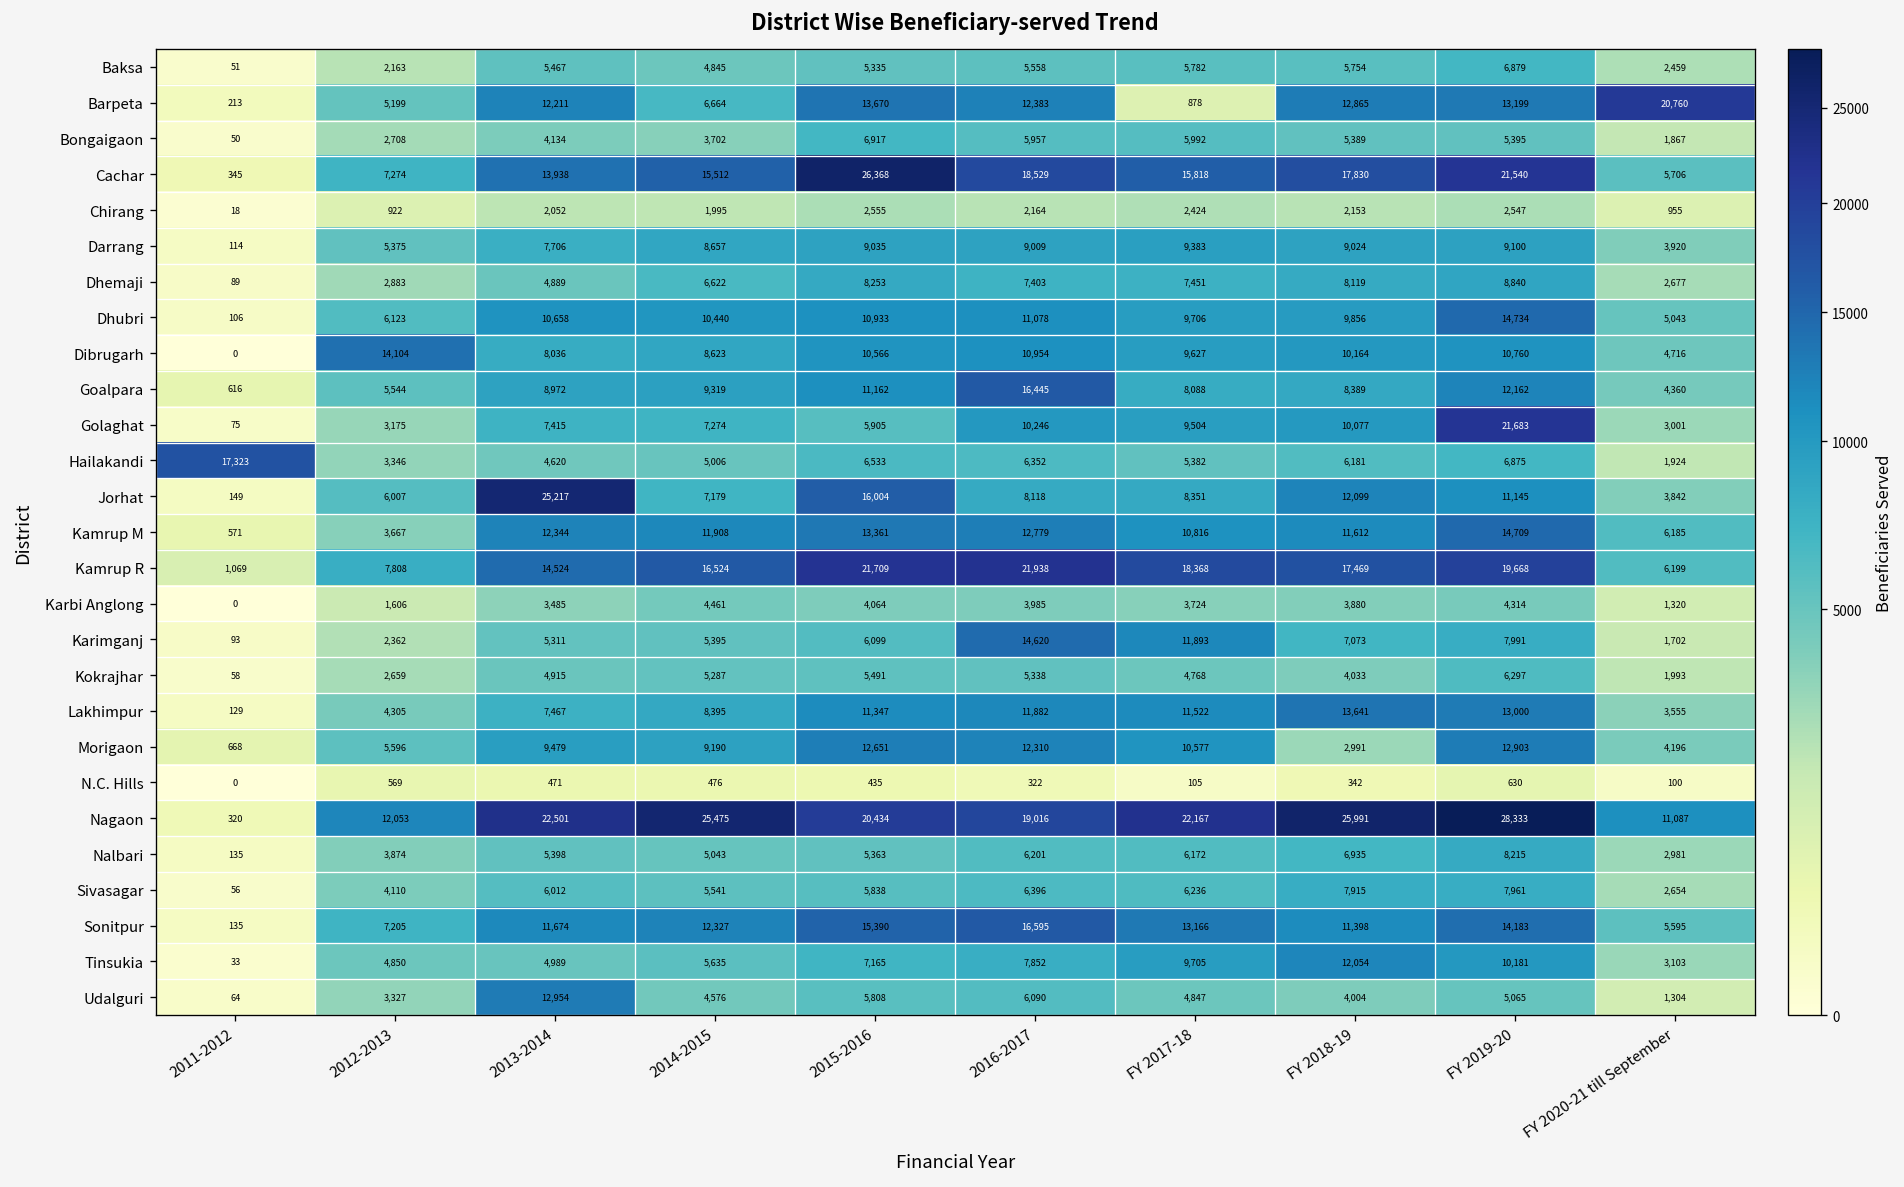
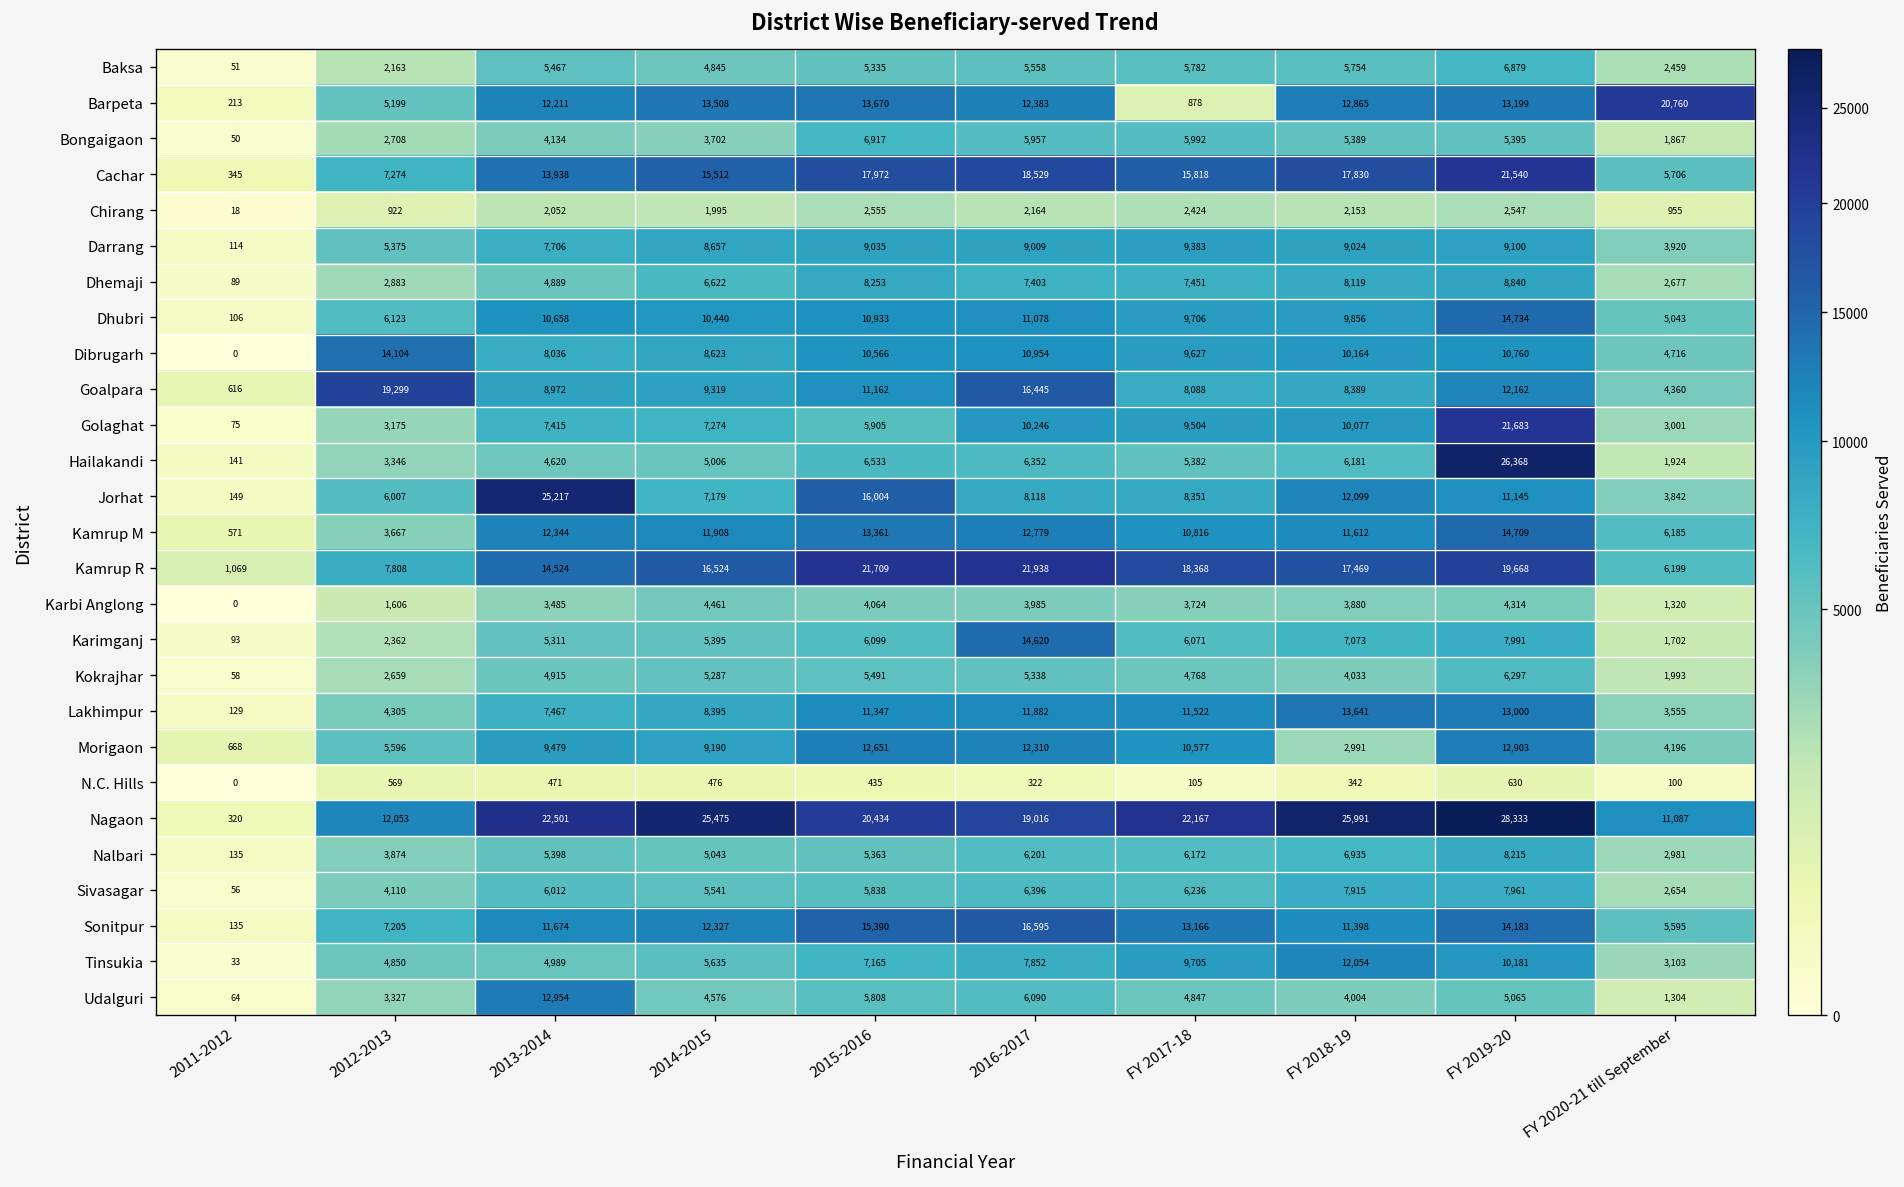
Barpeta, 2014-2015: 6,664 -> 13,508
Cachar, 2015-2016: 26,368 -> 17,972
Goalpara, 2012-2013: 5,544 -> 19,299
Hailakandi, 2011-2012: 17,323 -> 141
Hailakandi, FY 2019-20: 6,875 -> 26,368
Karimganj, FY 2017-18: 11,893 -> 6,071
